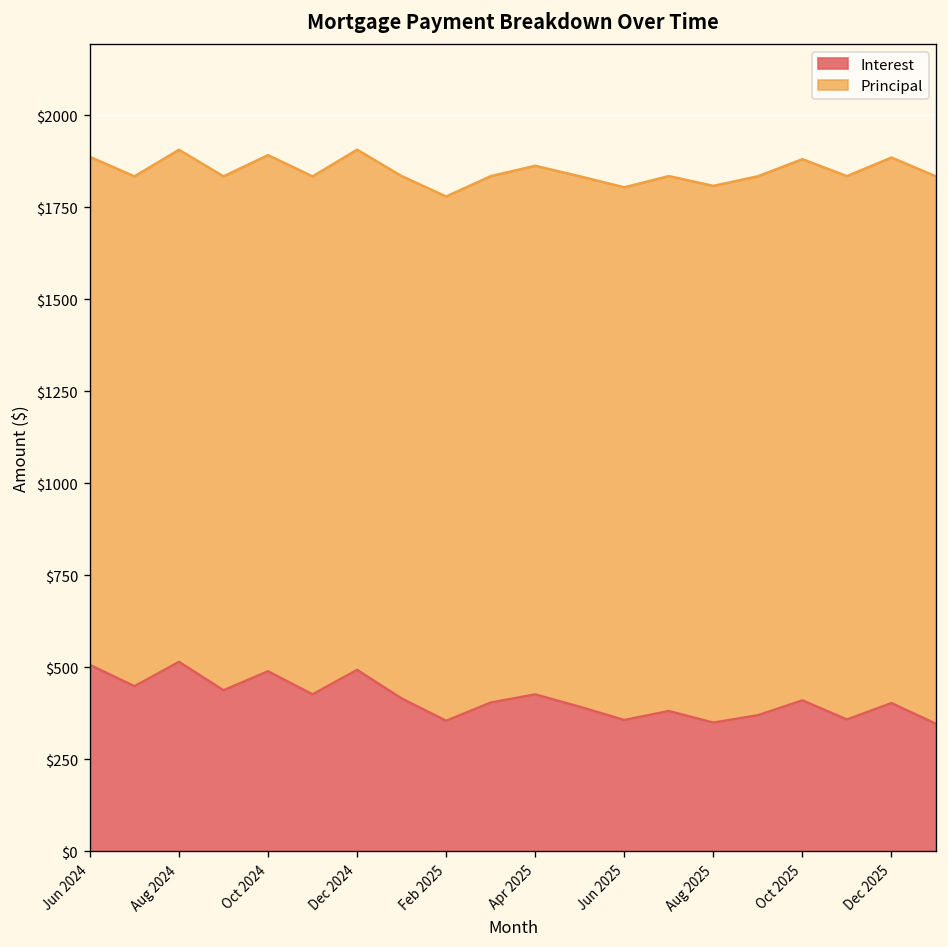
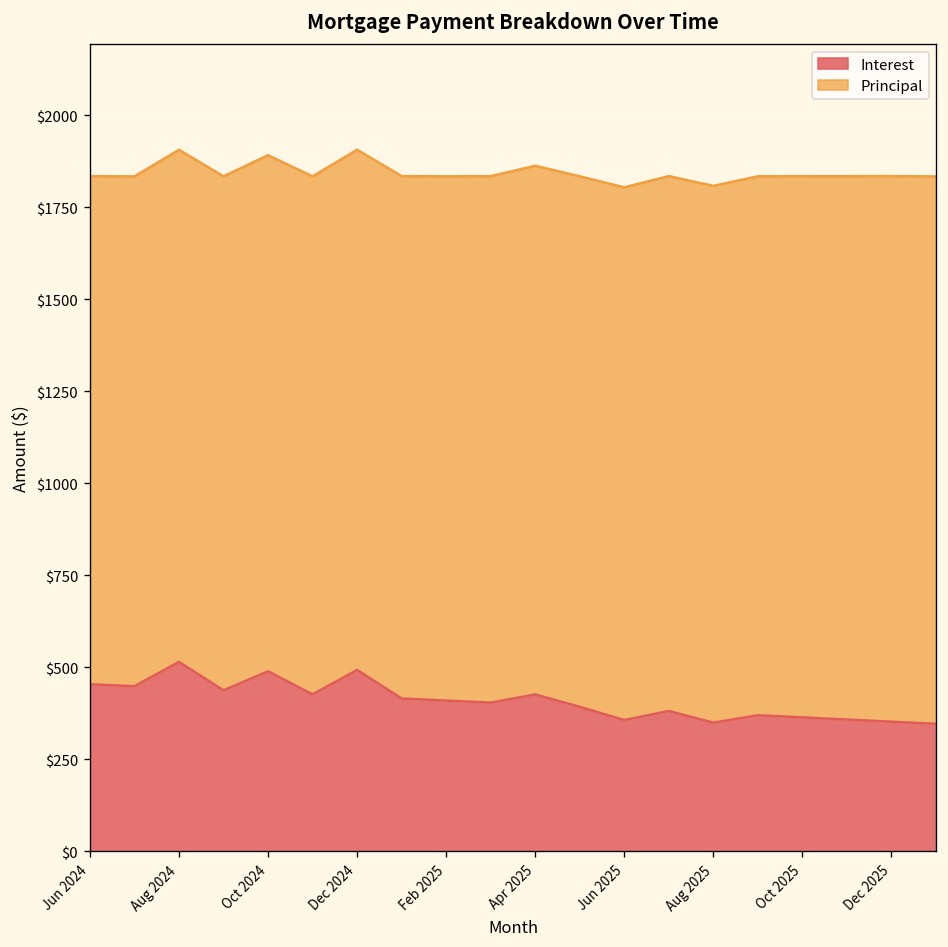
Interest, Jun 2024: $510 -> $450
Interest, Feb 2025: $350 -> $410
Interest, Oct 2025: $410 -> $360
Interest, Dec 2025: $400 -> $350
